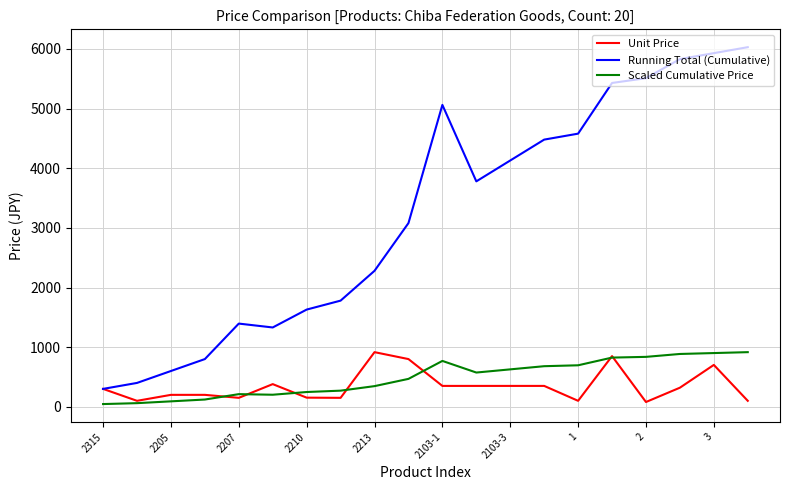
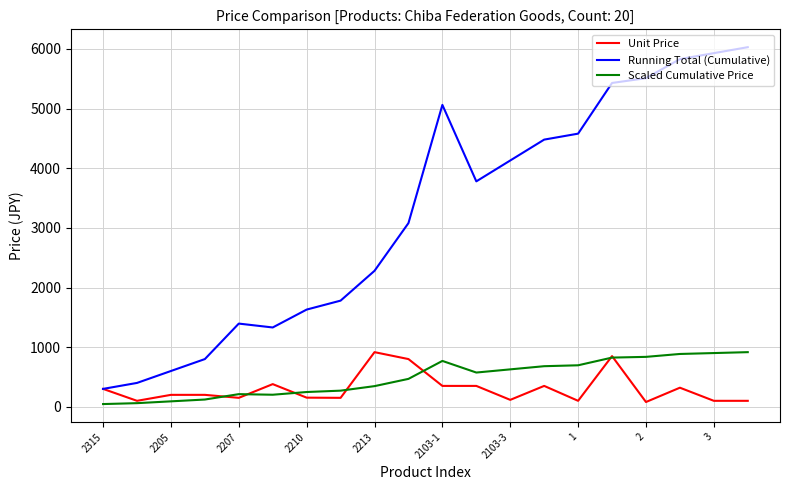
Unit Price, 2103-3: 400 -> 100
Unit Price, 3: 700 -> 100
